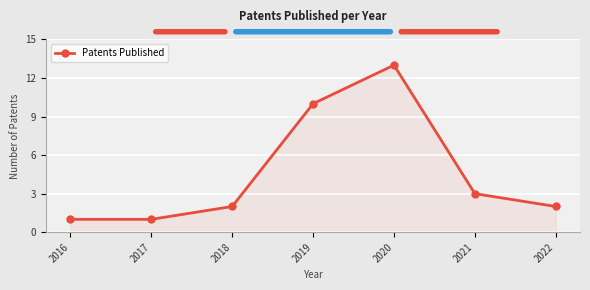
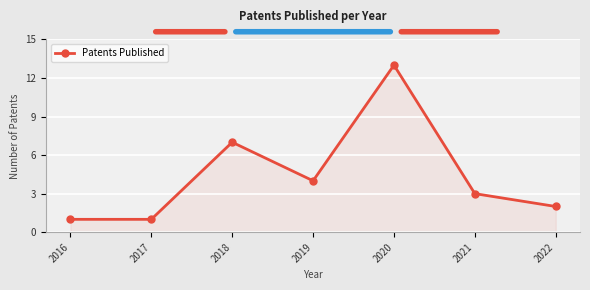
2018: 2 -> 7
2019: 10 -> 4
